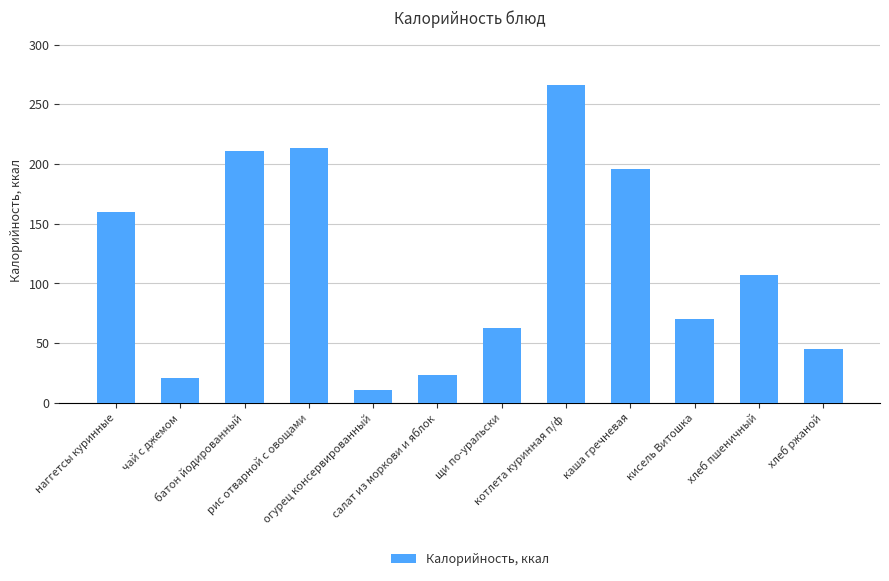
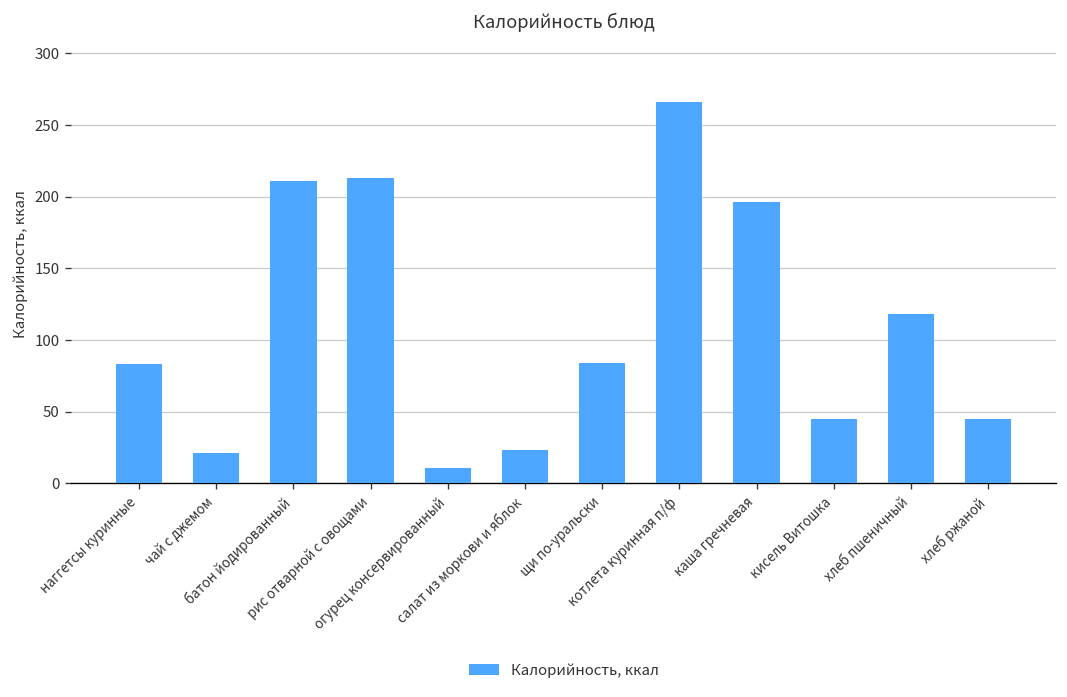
наггетсы куринные: 160 -> 83
щи по-уральски: 63 -> 84
кисель Витошка: 70 -> 45
хлеб пшеничный: 107 -> 118
